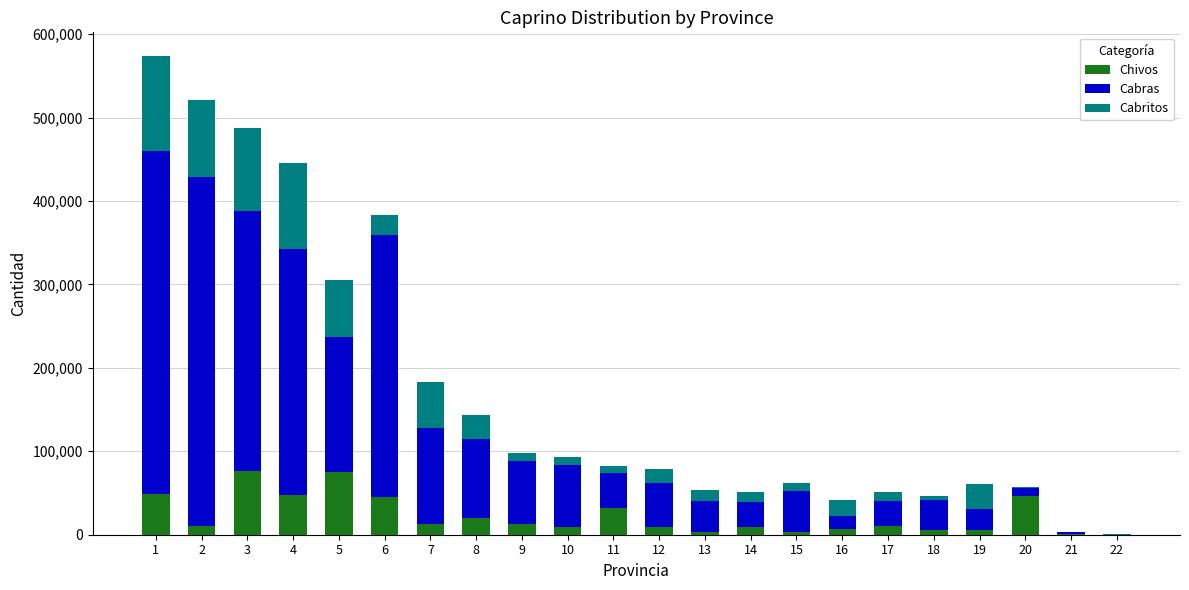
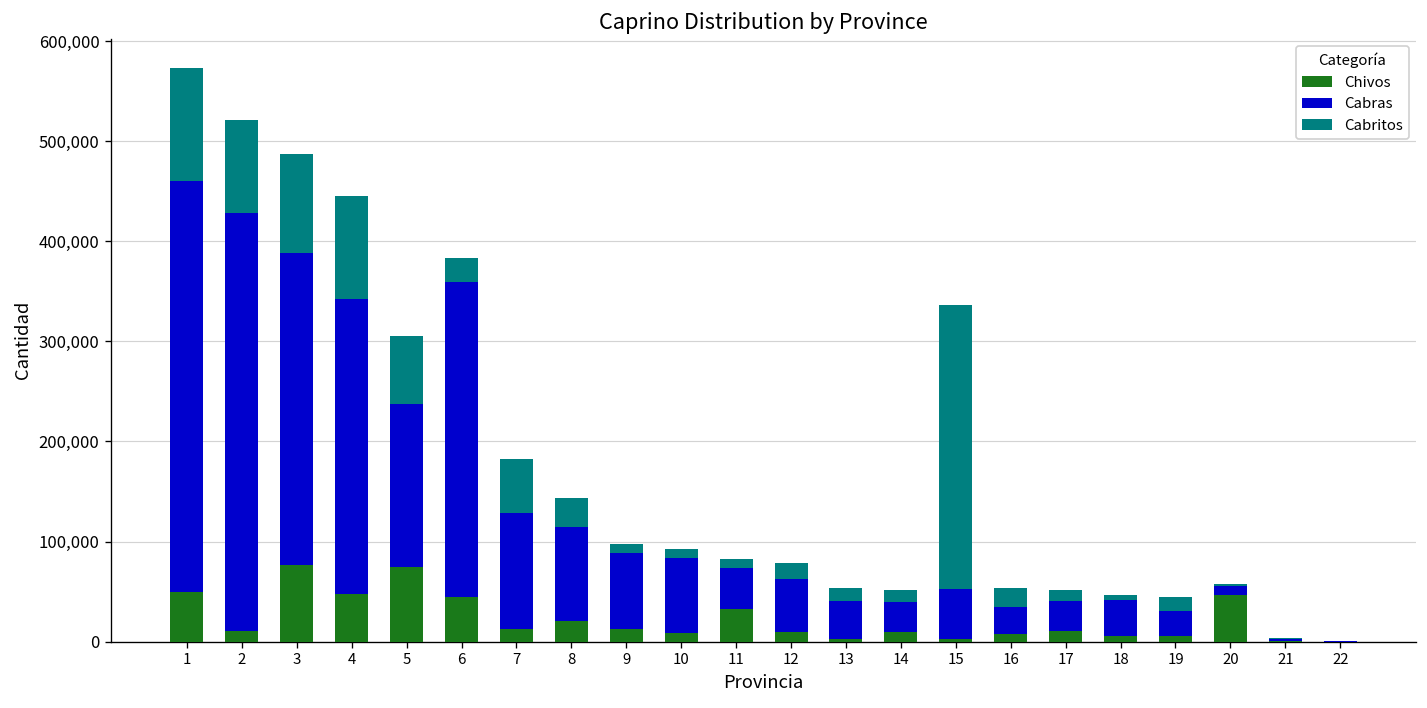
Cabritos, 15: 10,000 -> 280,000
Cabras, 16: 10,000 -> 30,000
Cabritos, 19: 30,000 -> 10,000
